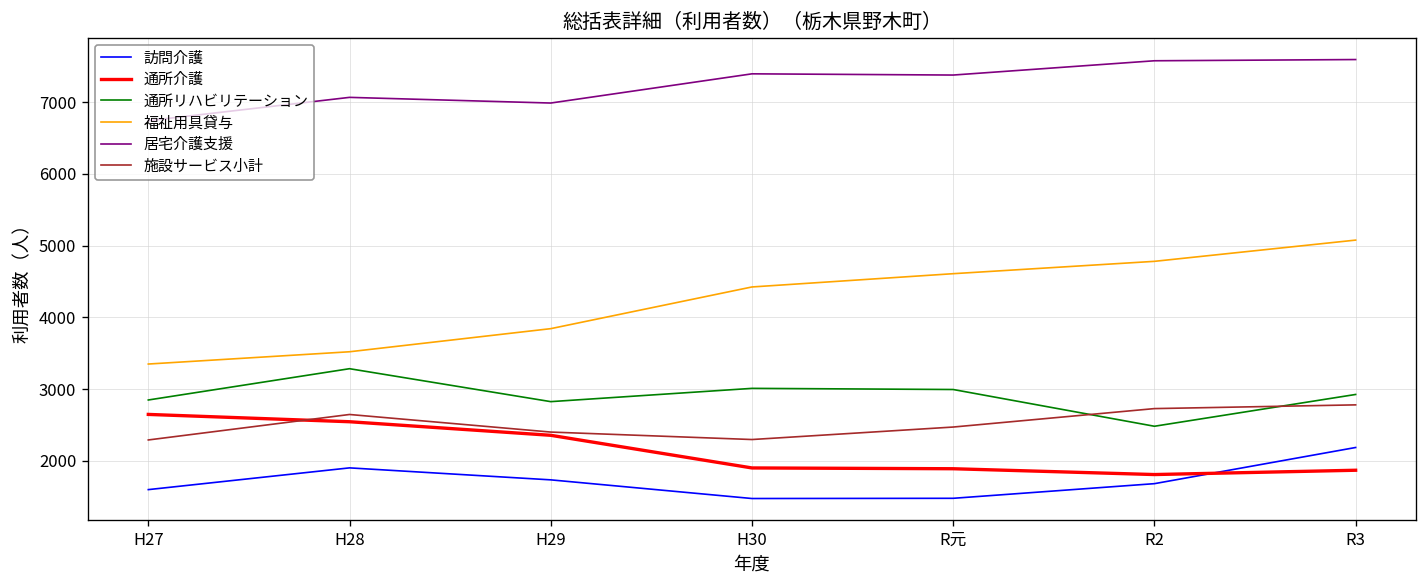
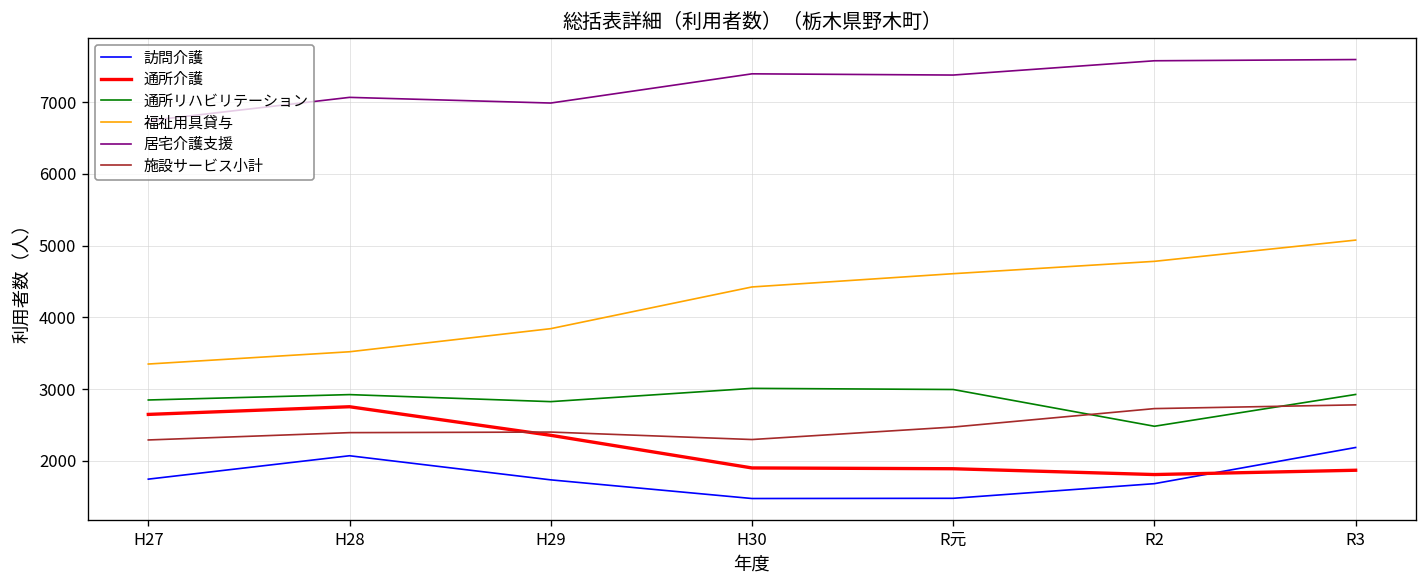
訪問介護, H27: 1600 -> 1700
訪問介護, H28: 1900 -> 2100
通所介護, H28: 2500 -> 2800
通所リハビリテーション, H28: 3300 -> 2900
施設サービス小計, H28: 2600 -> 2400
